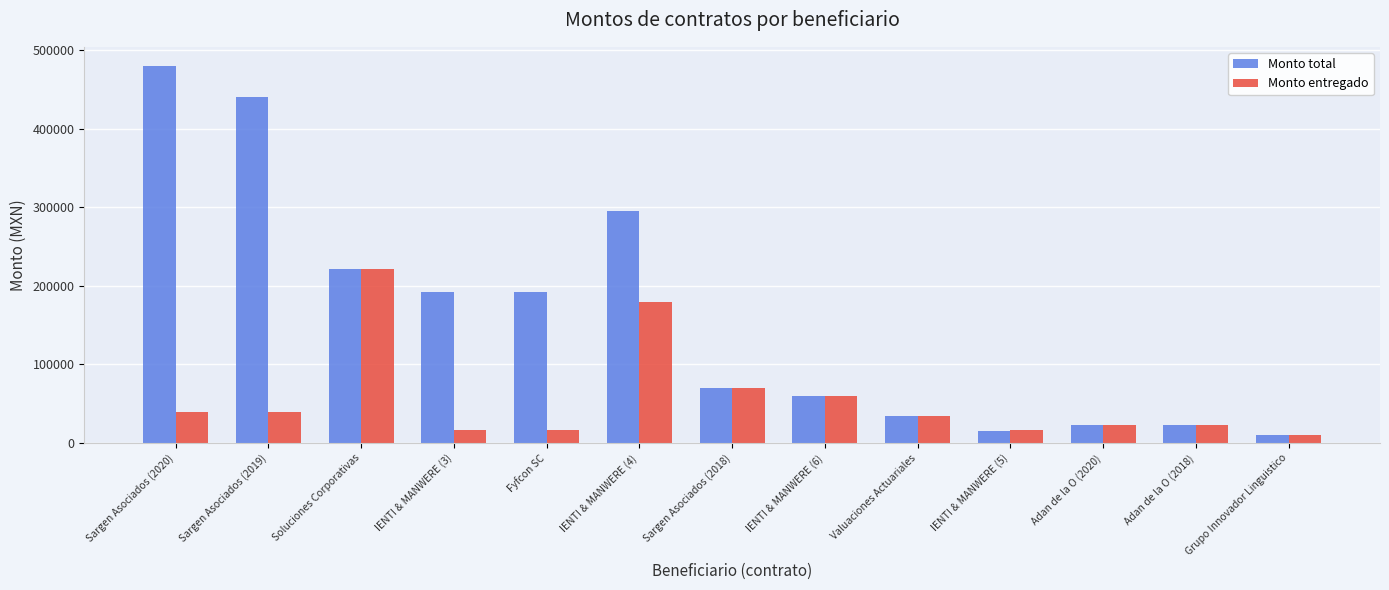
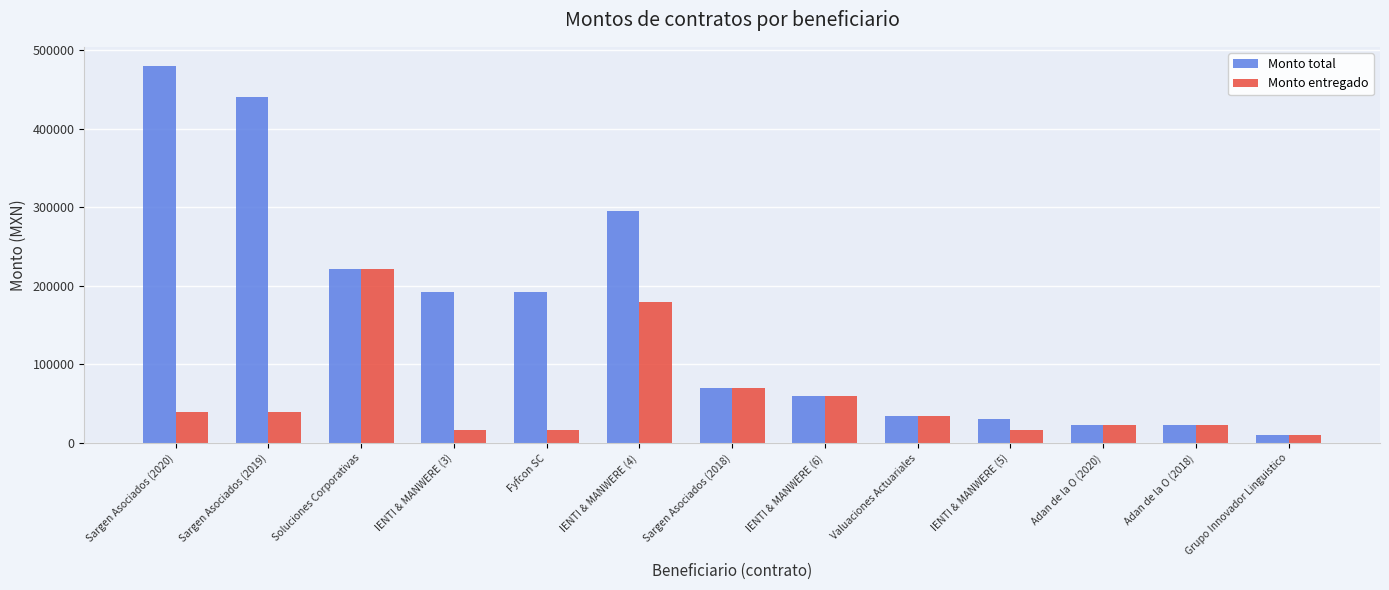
Monto total, IENTI & MANWERE (5): 20000 -> 30000
